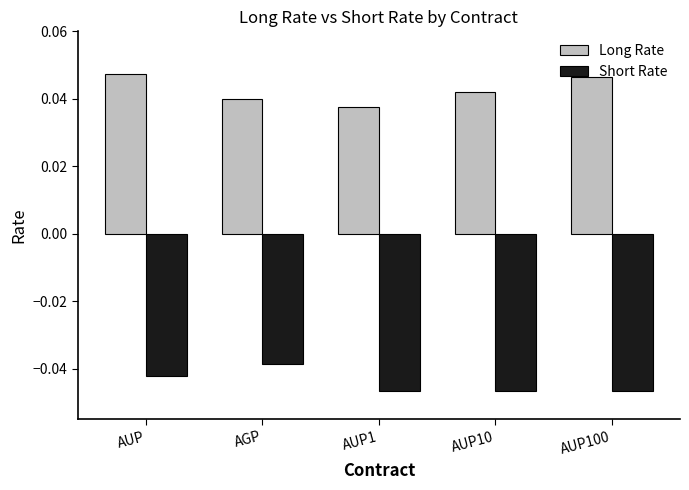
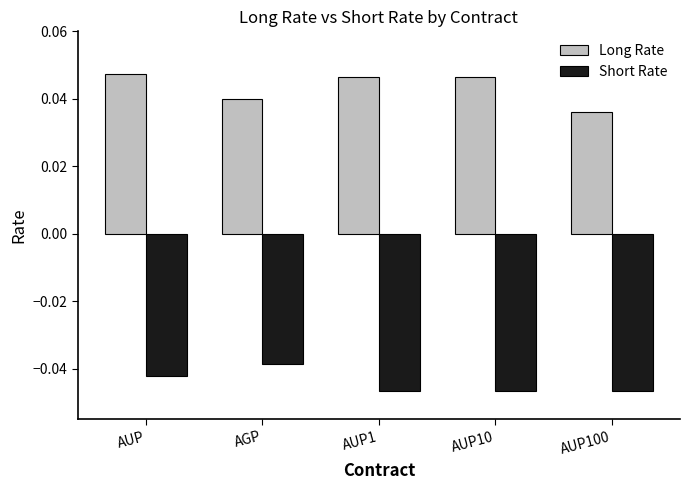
Long Rate, AUP1: 0.038 -> 0.046
Long Rate, AUP10: 0.042 -> 0.046
Long Rate, AUP100: 0.046 -> 0.036
